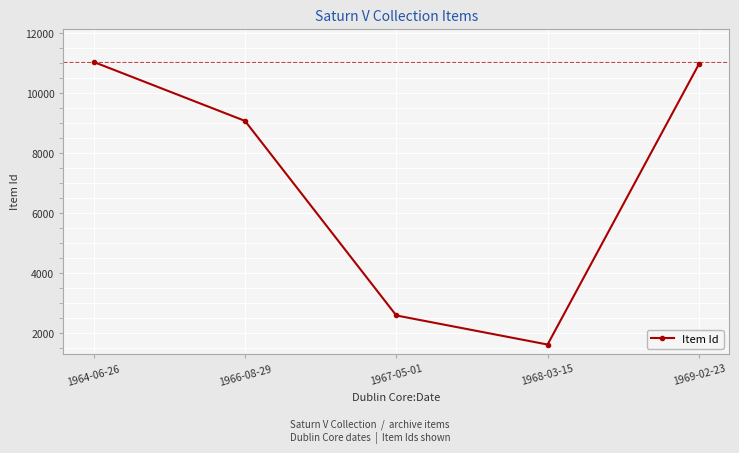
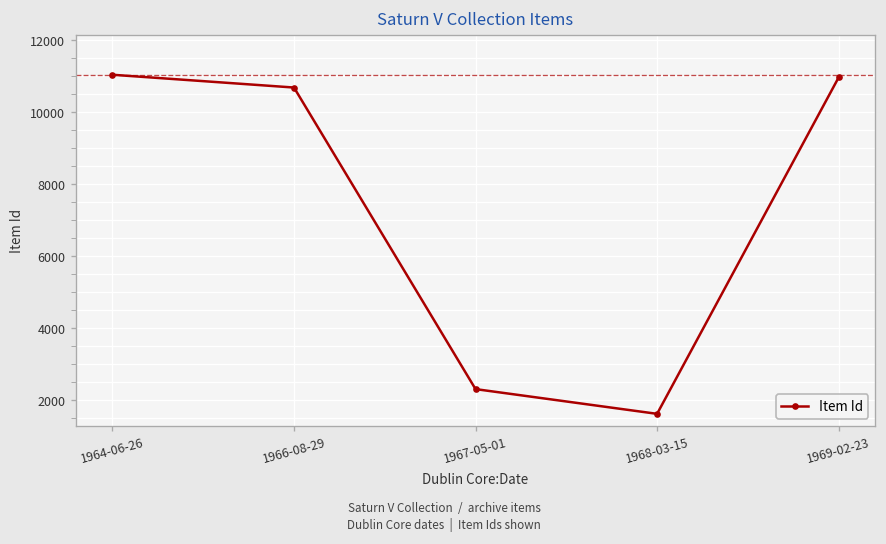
1966-08-29: 9100 -> 10700
1967-05-01: 2600 -> 2300
